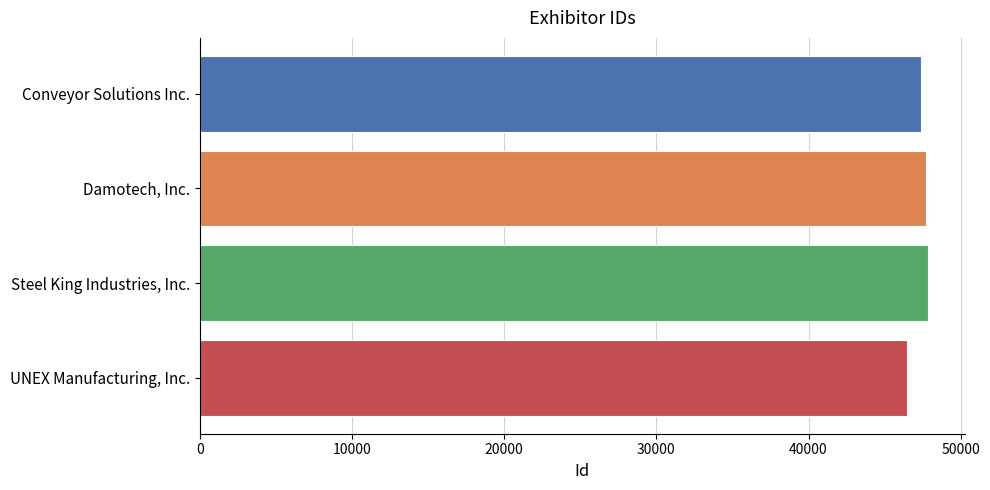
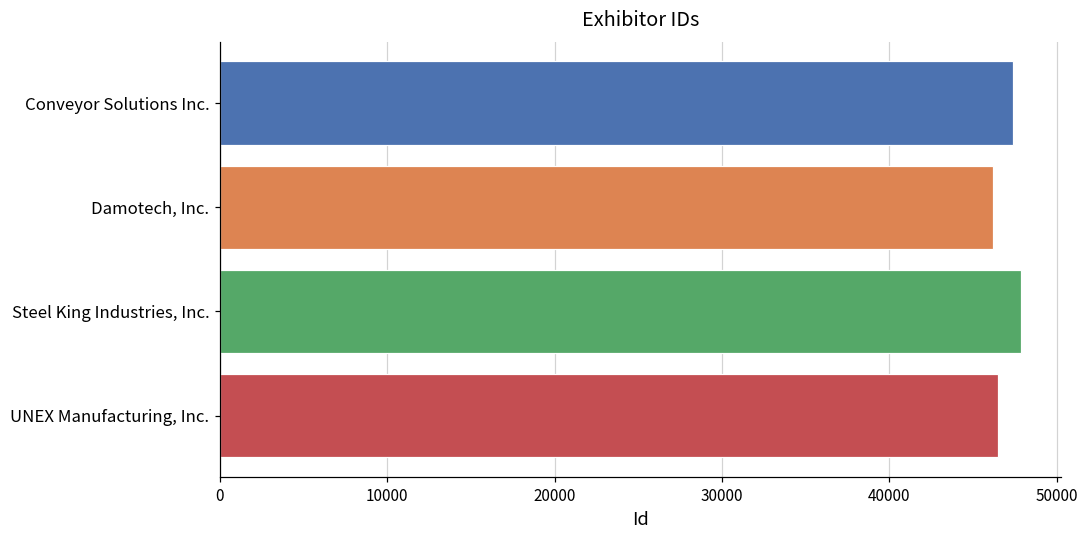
Damotech, Inc.: 47700 -> 46200
